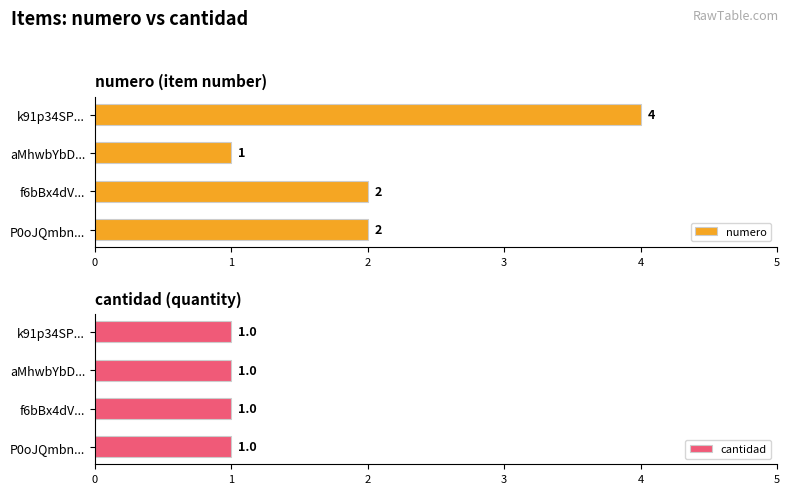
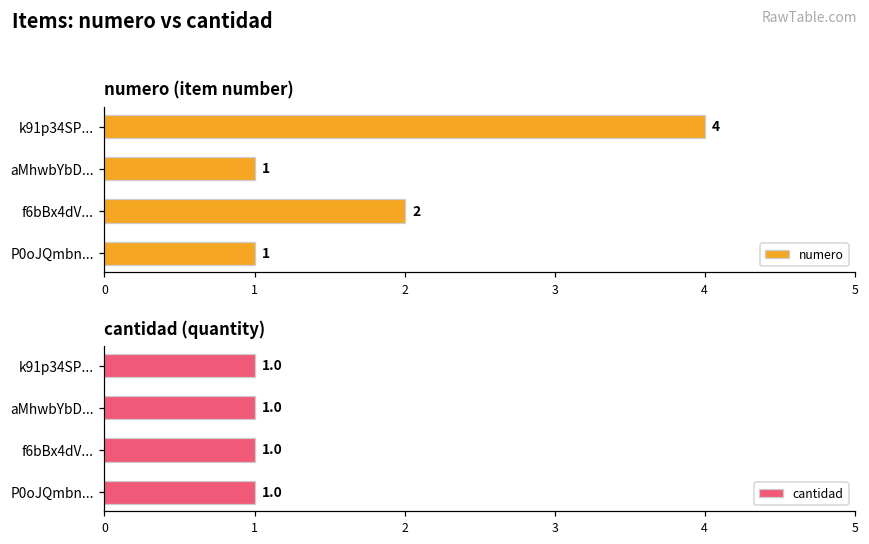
numero (item number), P0oJQmbn...: 2 -> 1
